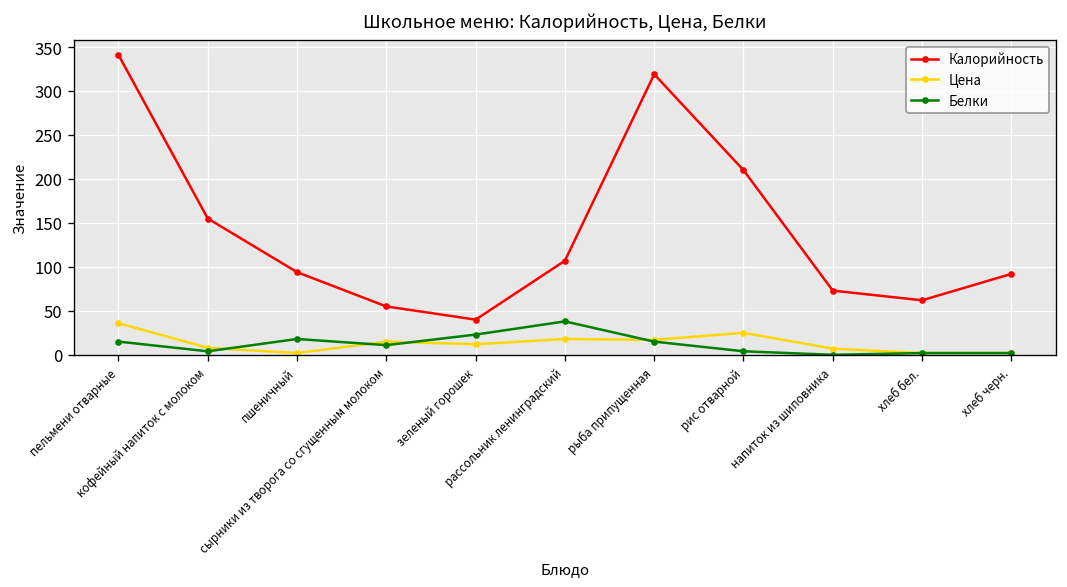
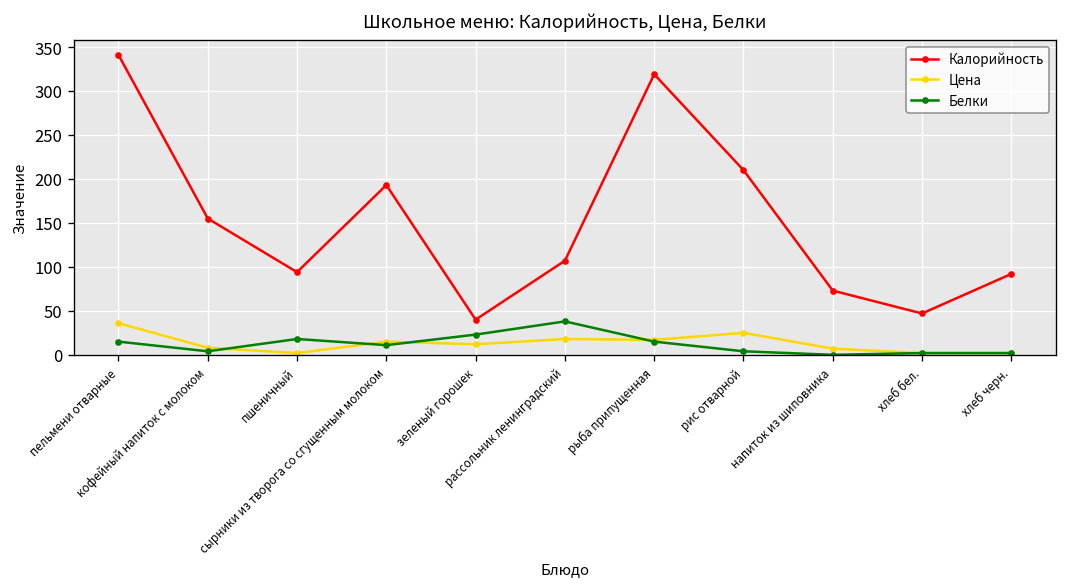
Калорийность, сырники из творога со сгущенным молоком: 60 -> 190
Калорийность, хлеб бел.: 60 -> 50
